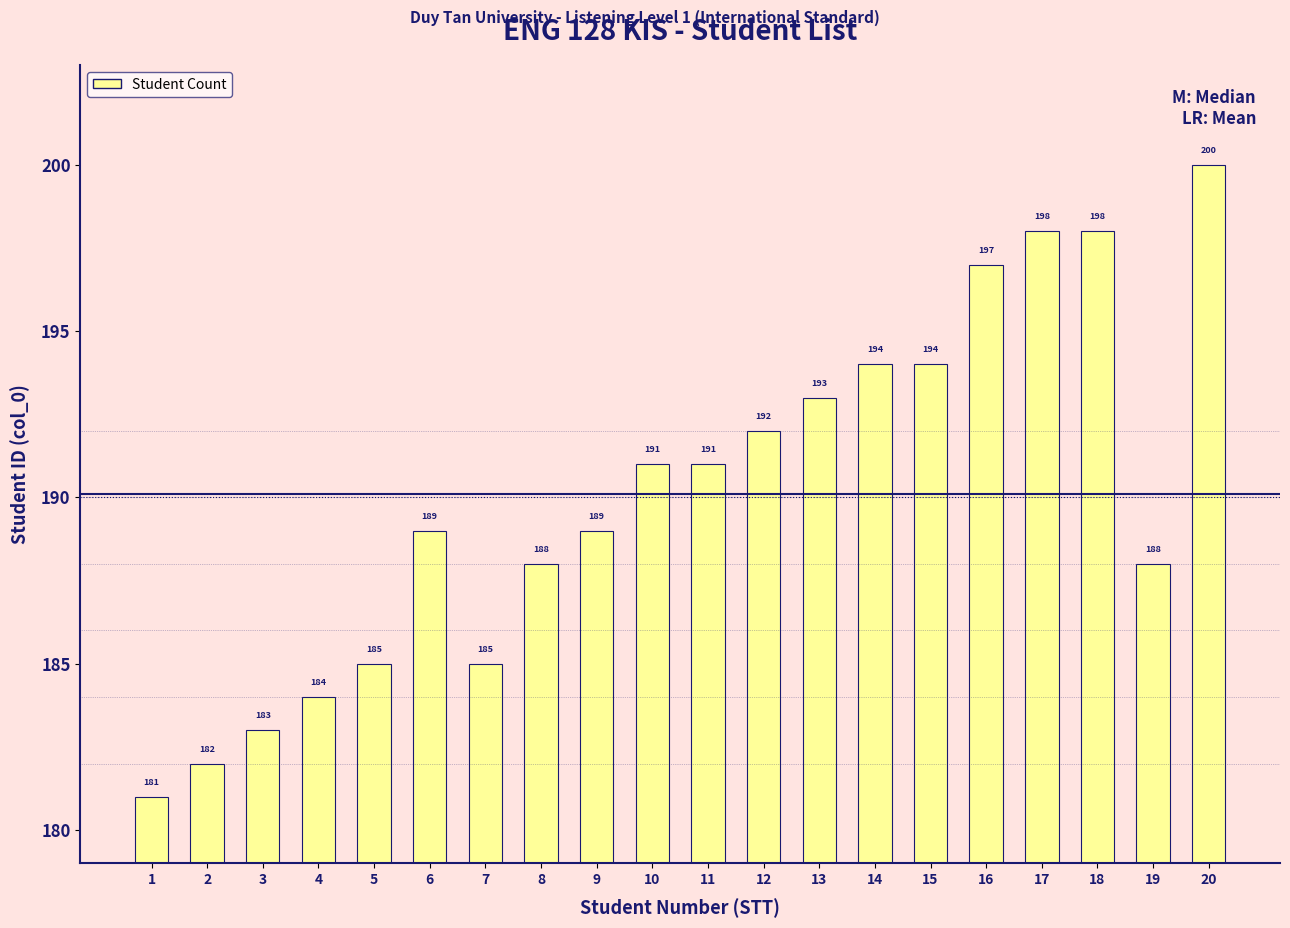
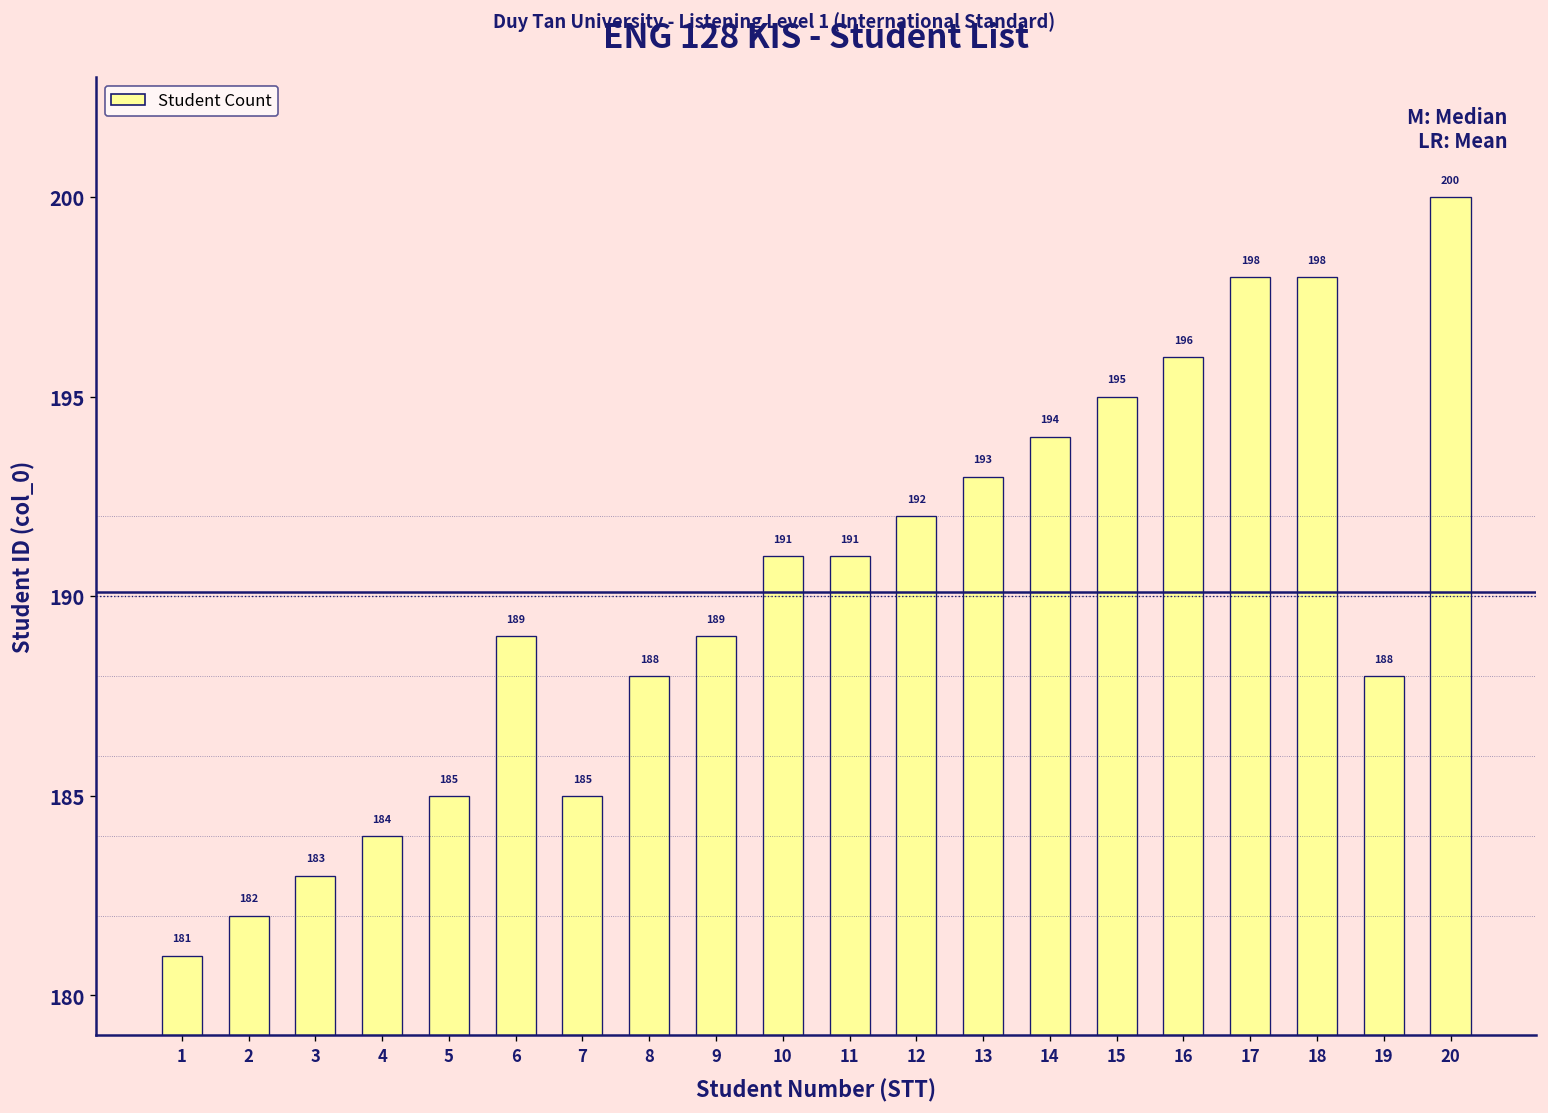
15: 194 -> 195
16: 197 -> 196
